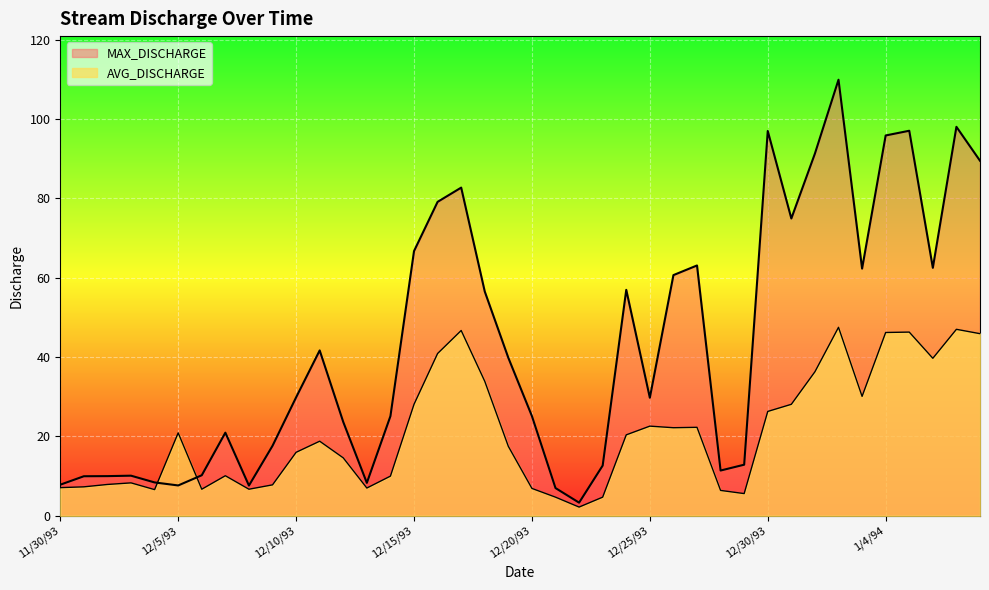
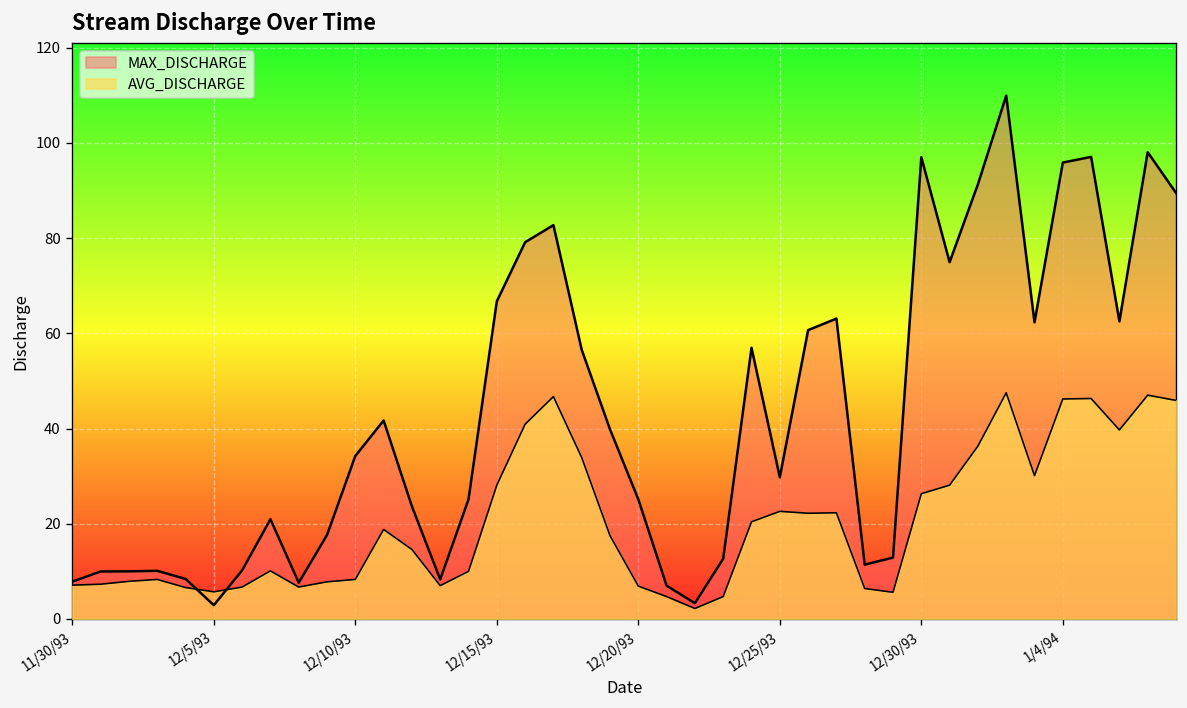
MAX_DISCHARGE, 12/5/93: 8 -> 3
AVG_DISCHARGE, 12/5/93: 21 -> 6
MAX_DISCHARGE, 12/10/93: 30 -> 34
AVG_DISCHARGE, 12/10/93: 16 -> 8
